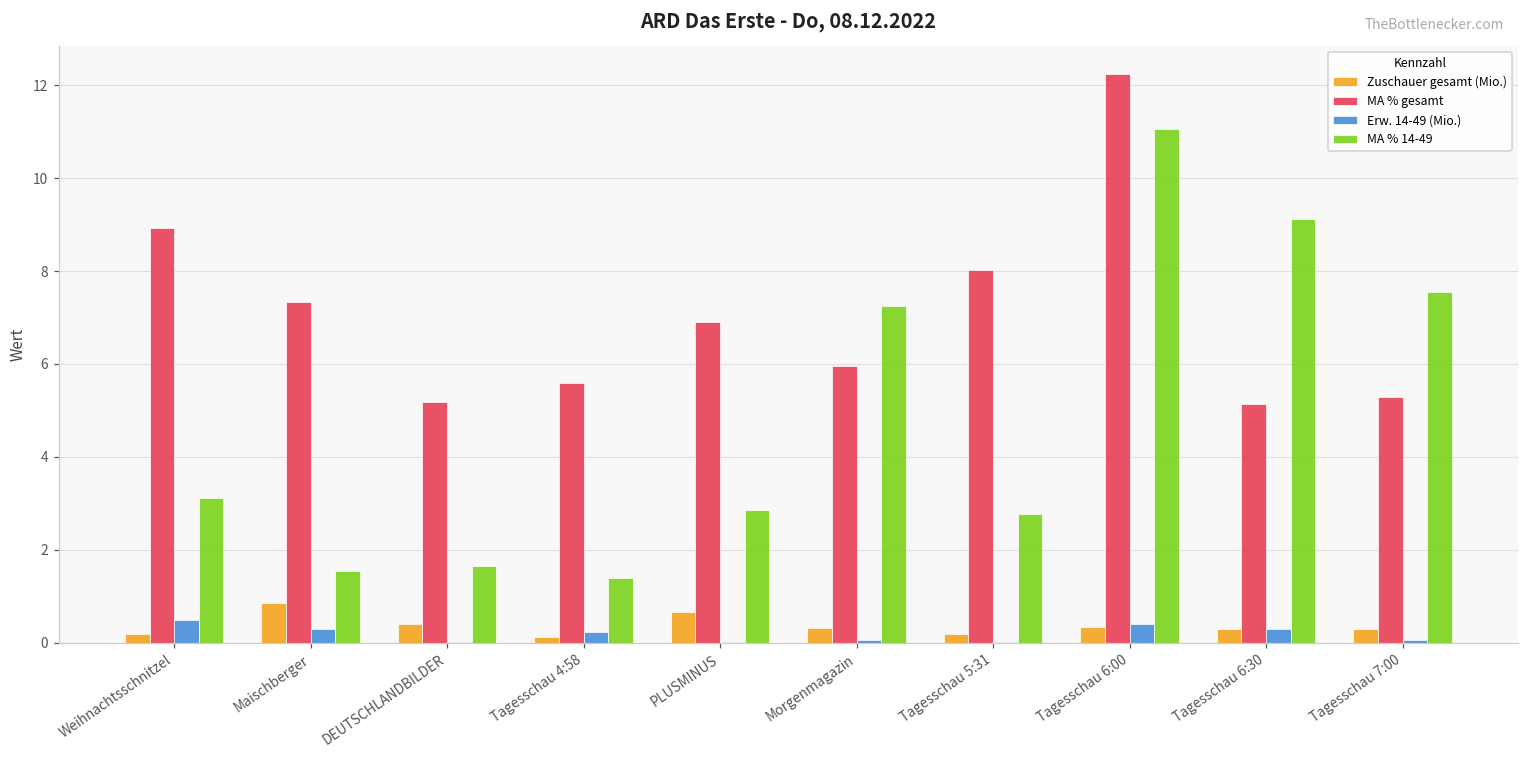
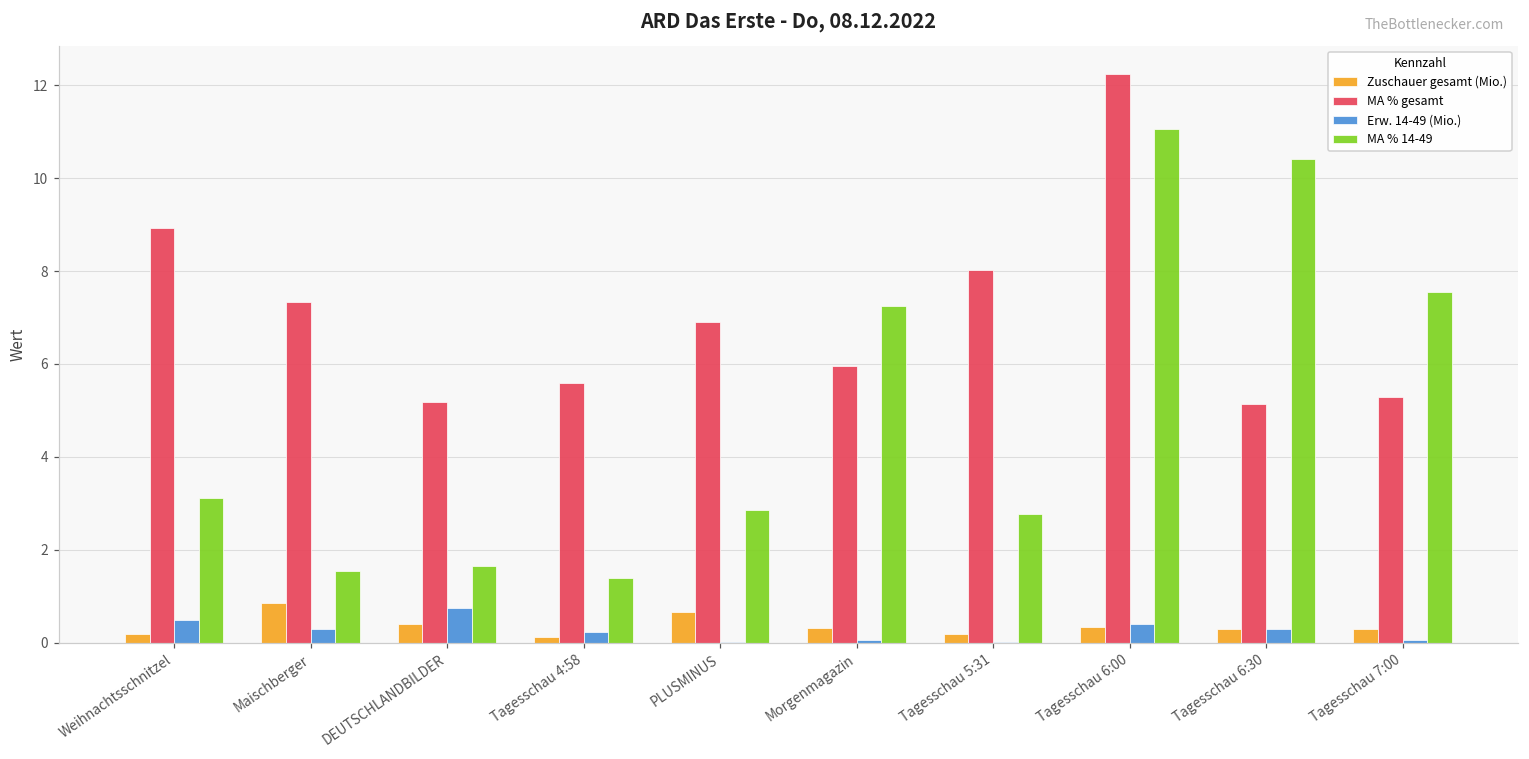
Erw. 14-49 (Mio.), DEUTSCHLANDBILDER: 0.0 -> 0.7
MA % 14-49, Tagesschau 6:30: 9.1 -> 10.4
